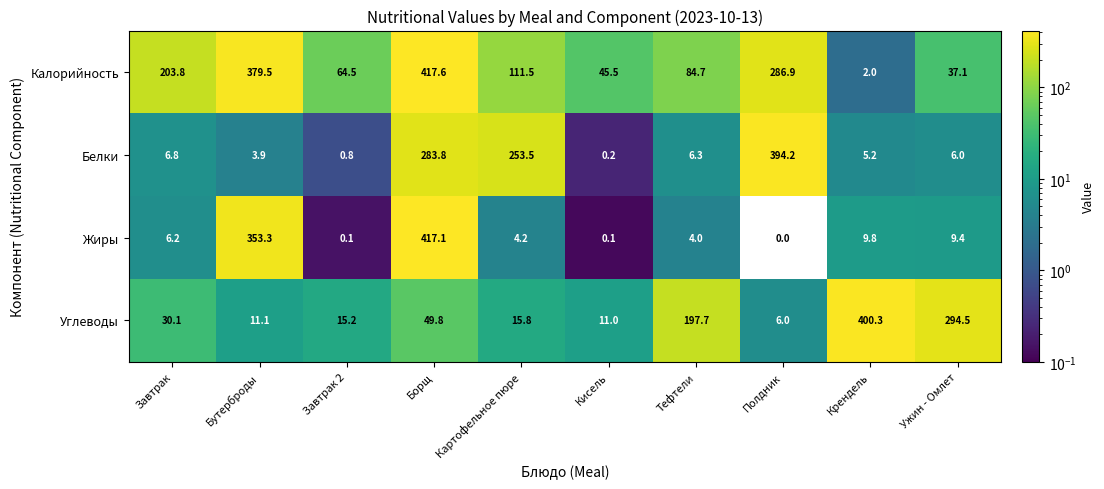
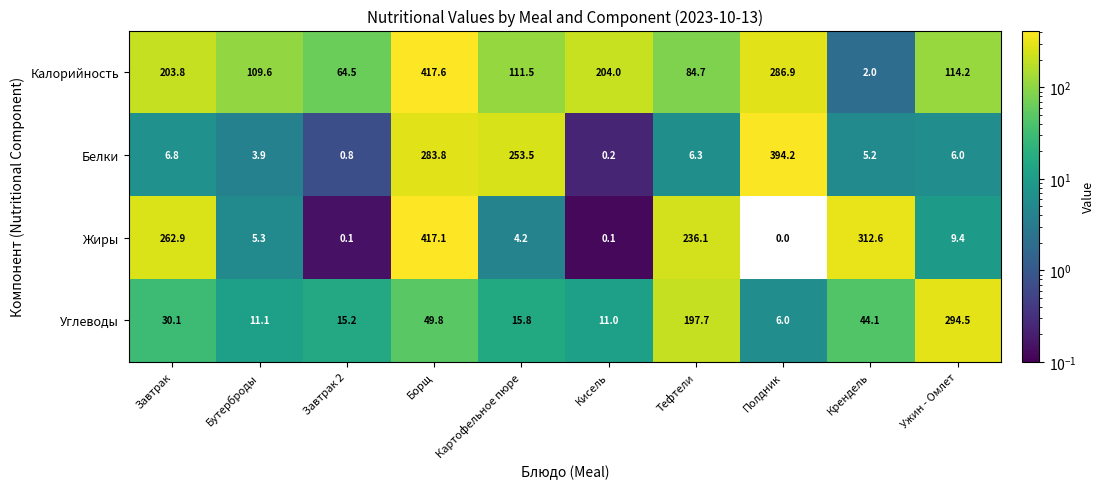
Калорийность, Бутерброды: 379.5 -> 109.6
Калорийность, Кисель: 45.5 -> 204.0
Калорийность, Ужин - Омлет: 37.1 -> 114.2
Жиры, Завтрак: 6.2 -> 262.9
Жиры, Бутерброды: 353.3 -> 5.3
Жиры, Тефтели: 4.0 -> 236.1
Жиры, Крендель: 9.8 -> 312.6
Углеводы, Крендель: 400.3 -> 44.1
